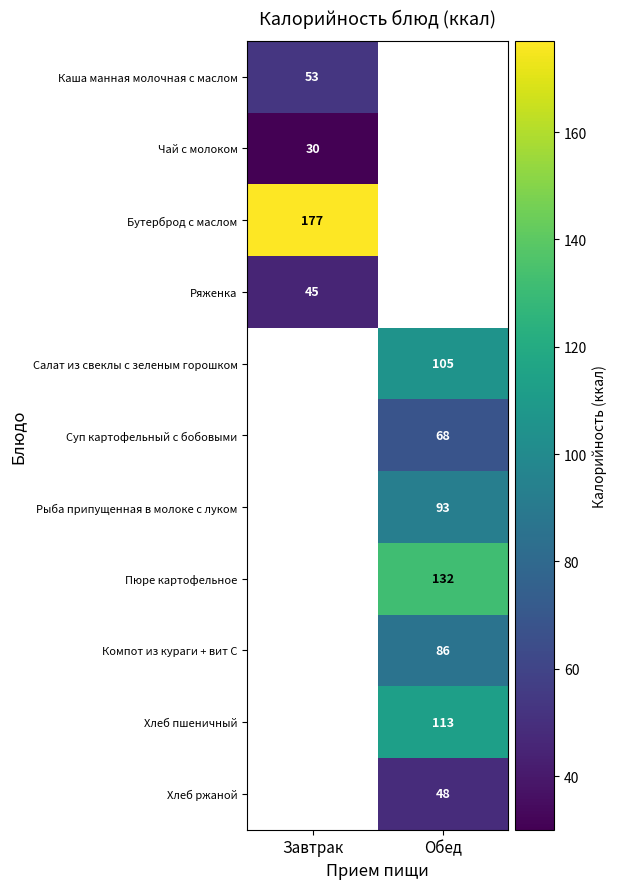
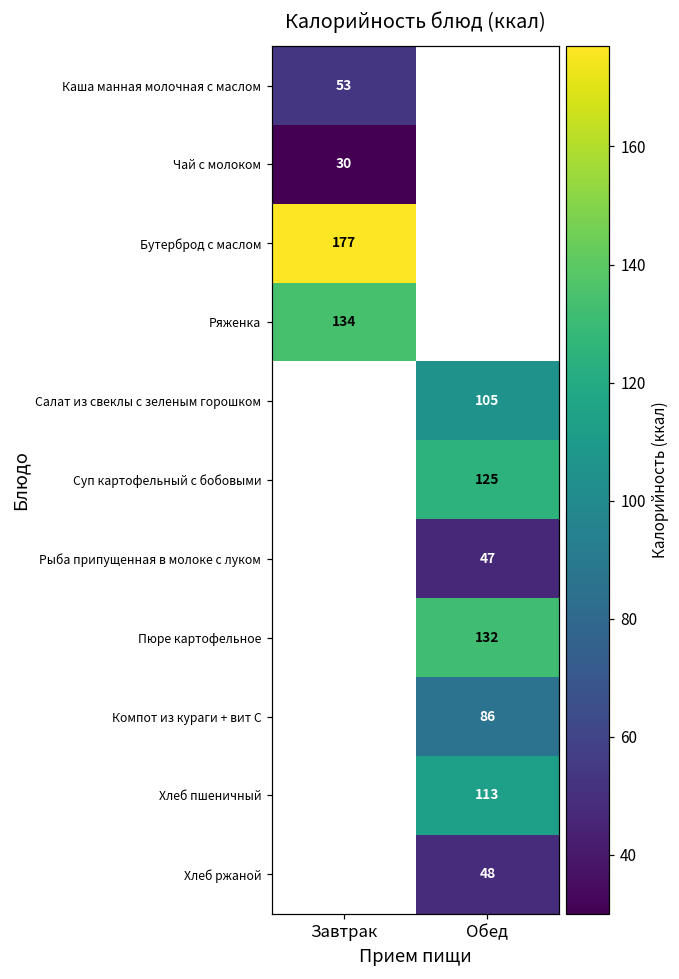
Ряженка, Завтрак: 45 -> 134
Суп картофельный с бобовыми, Обед: 68 -> 125
Рыба припущенная в молоке с луком, Обед: 93 -> 47
